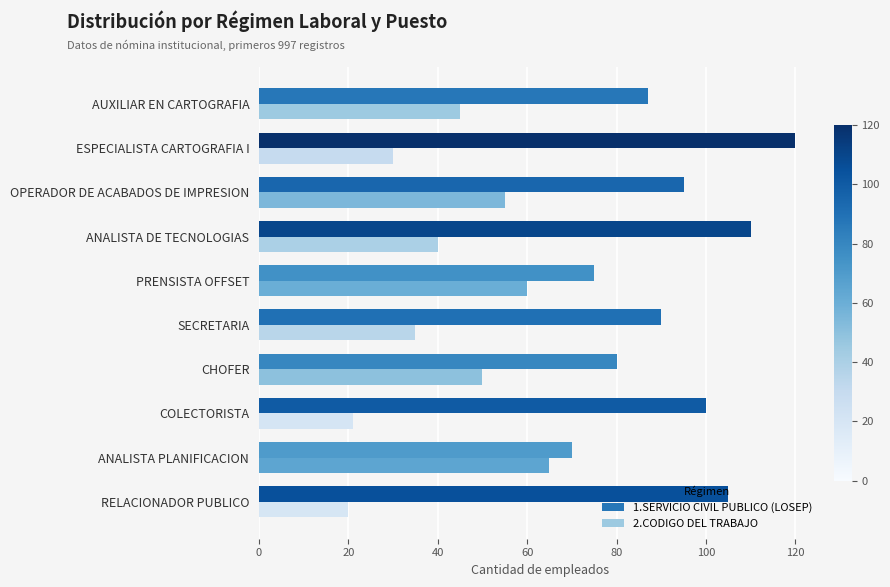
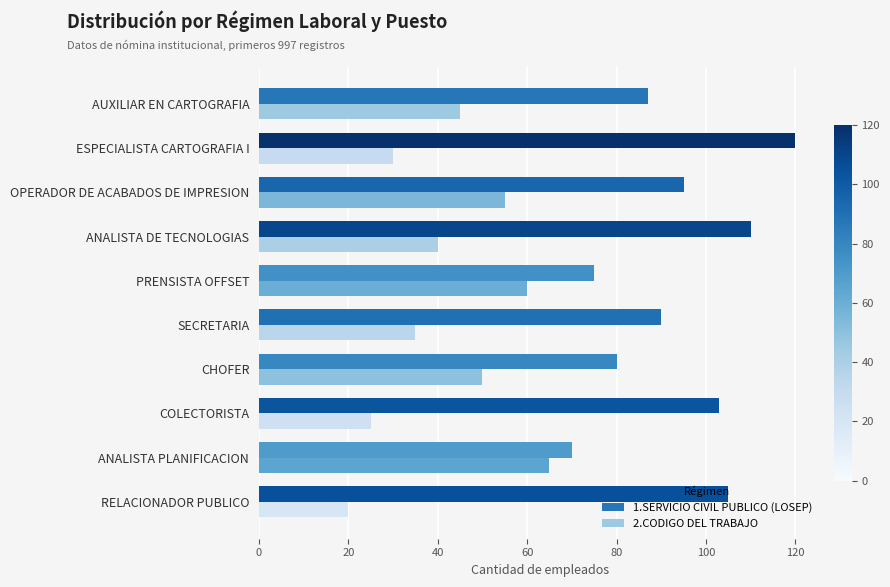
1.SERVICIO CIVIL PUBLICO (LOSEP), COLECTORISTA: 100 -> 103
2.CODIGO DEL TRABAJO, COLECTORISTA: 21 -> 25
